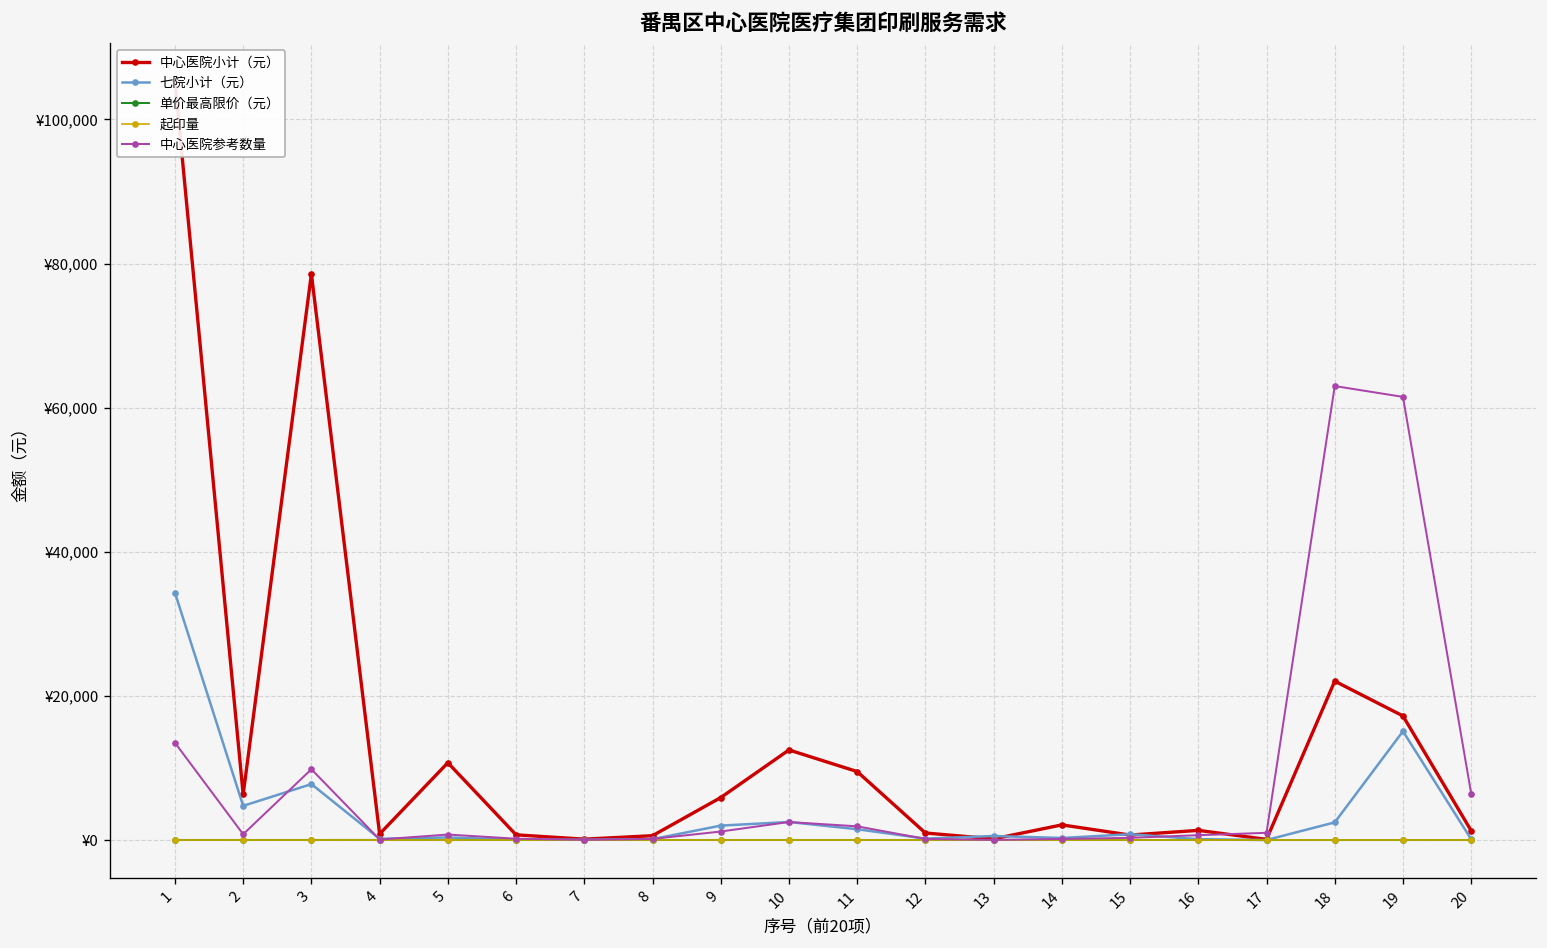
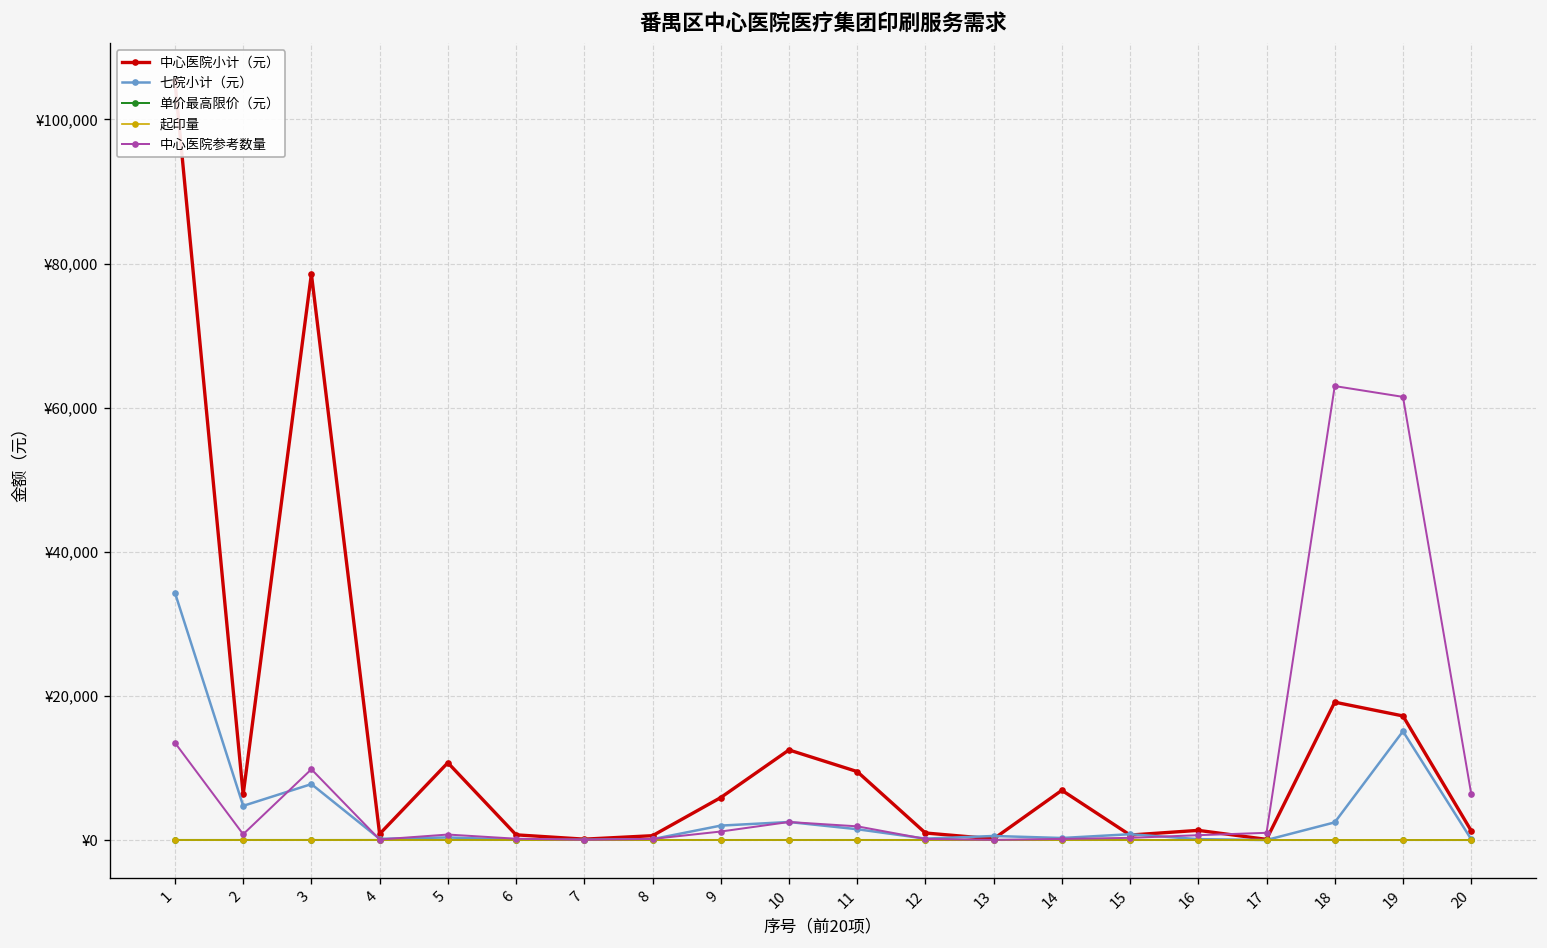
中心医院小计（元）, 14: ¥2,000 -> ¥7,000
中心医院小计（元）, 18: ¥22,000 -> ¥19,000
